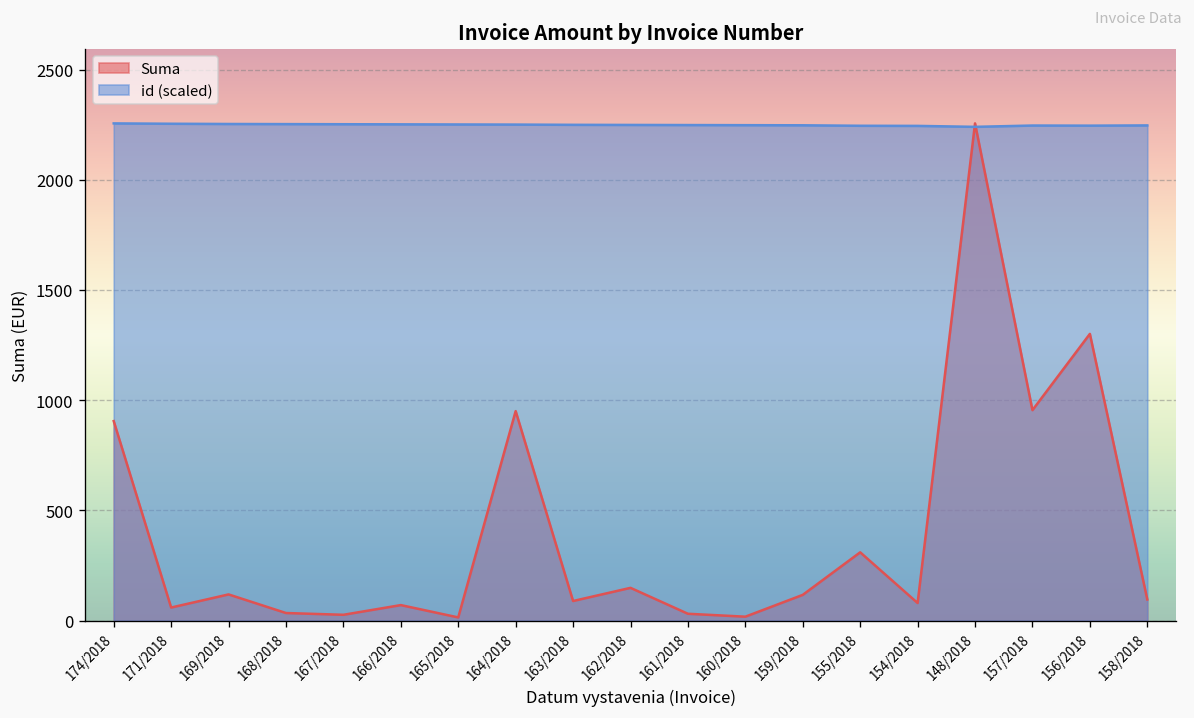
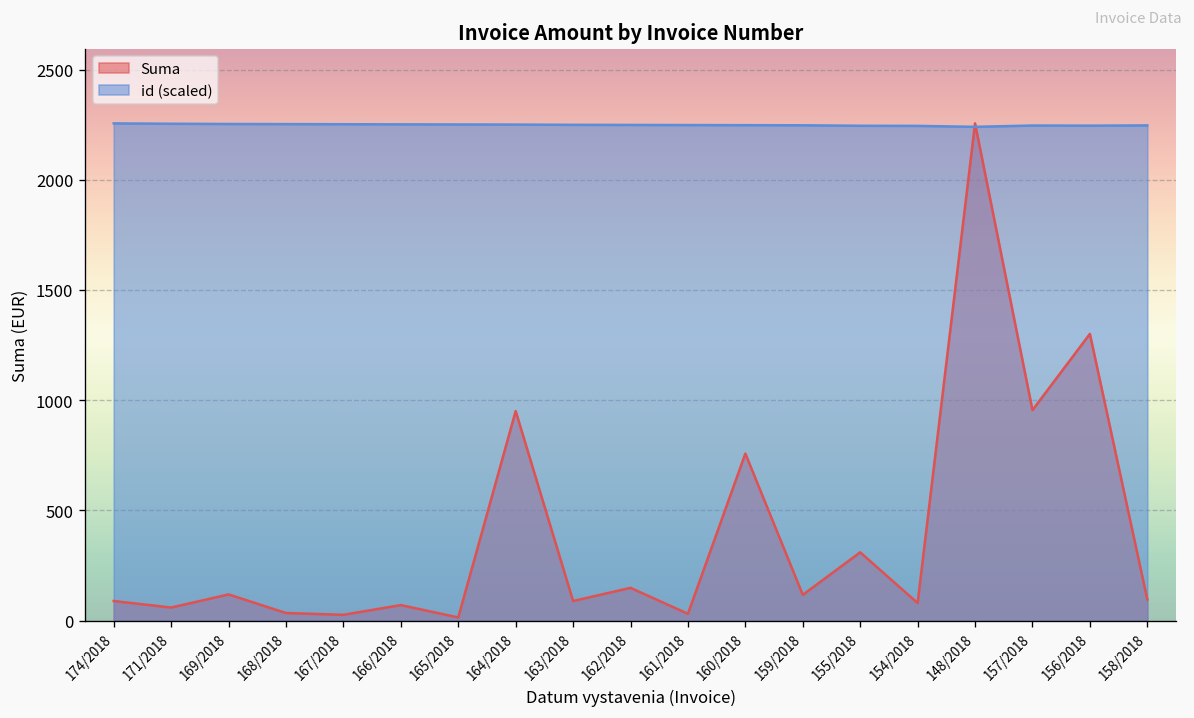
Suma, 174/2018: 910 -> 90
Suma, 160/2018: 20 -> 760
